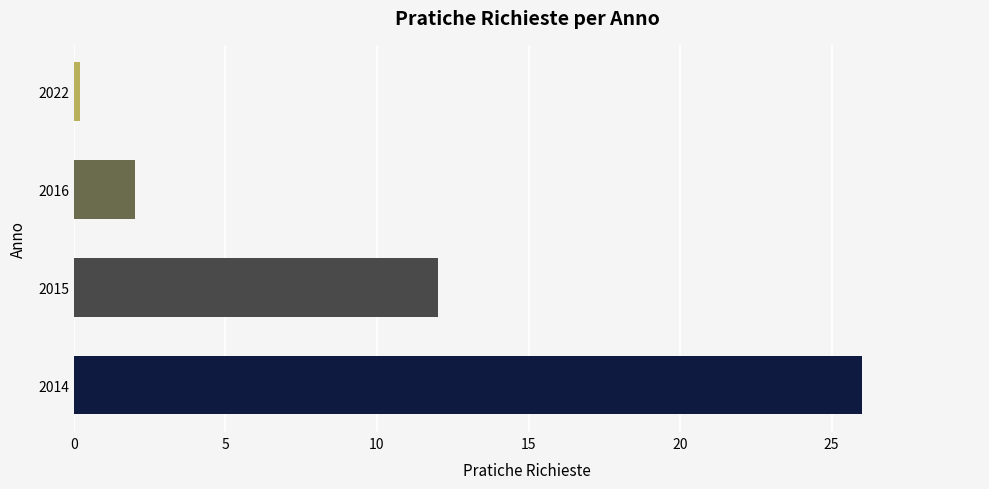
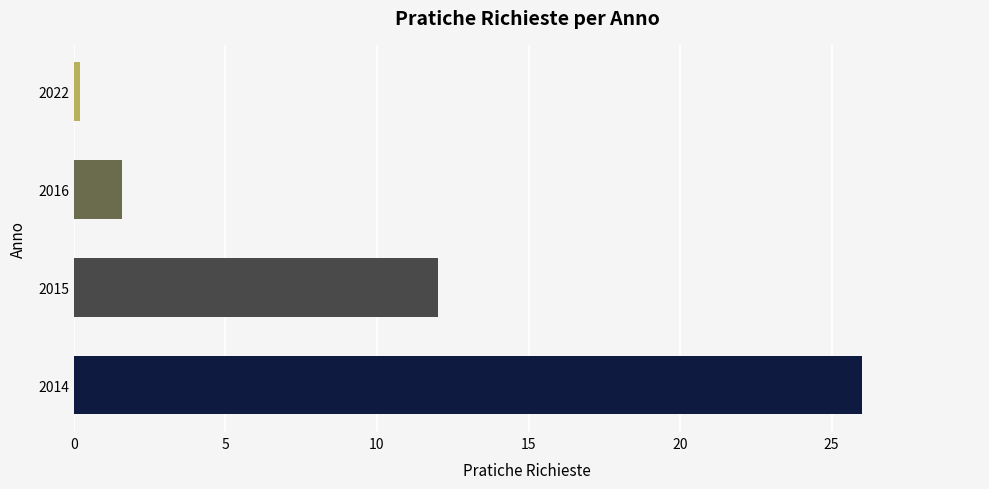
2016: 2.0 -> 1.6
